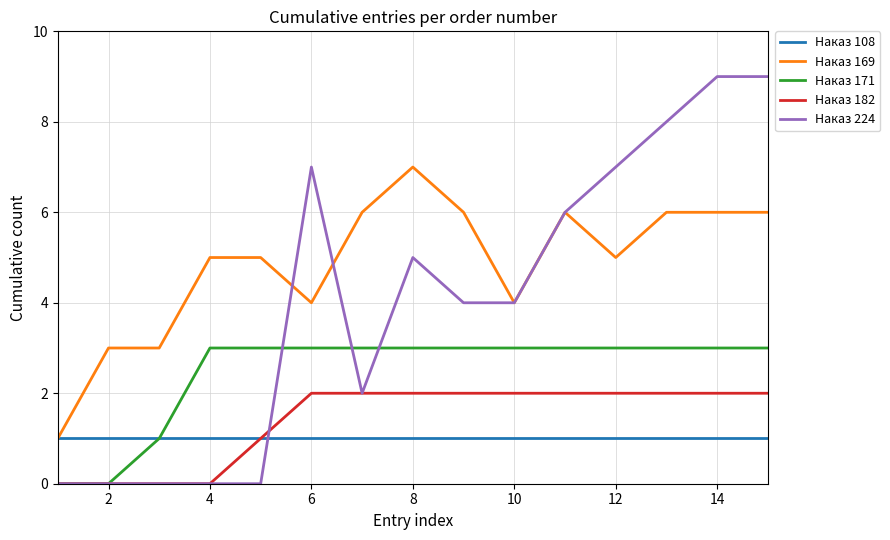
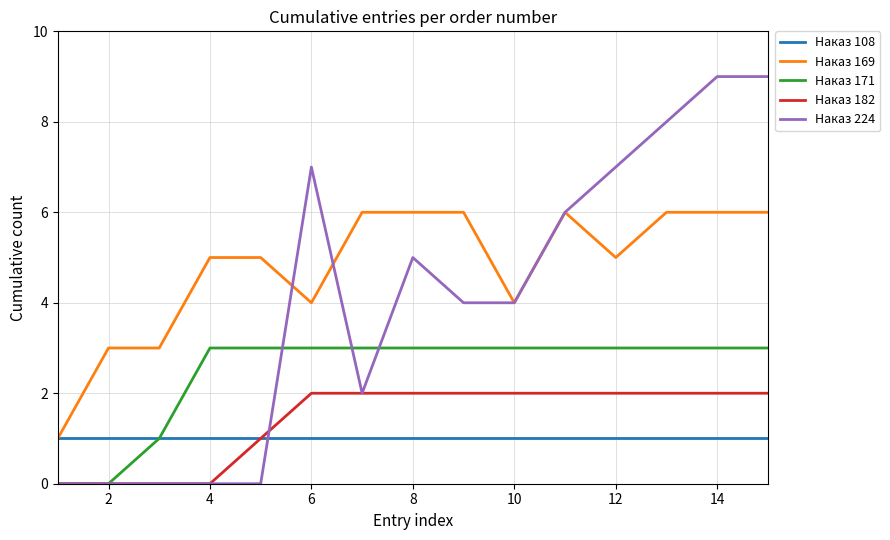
Наказ 169, 8: 7 -> 6
